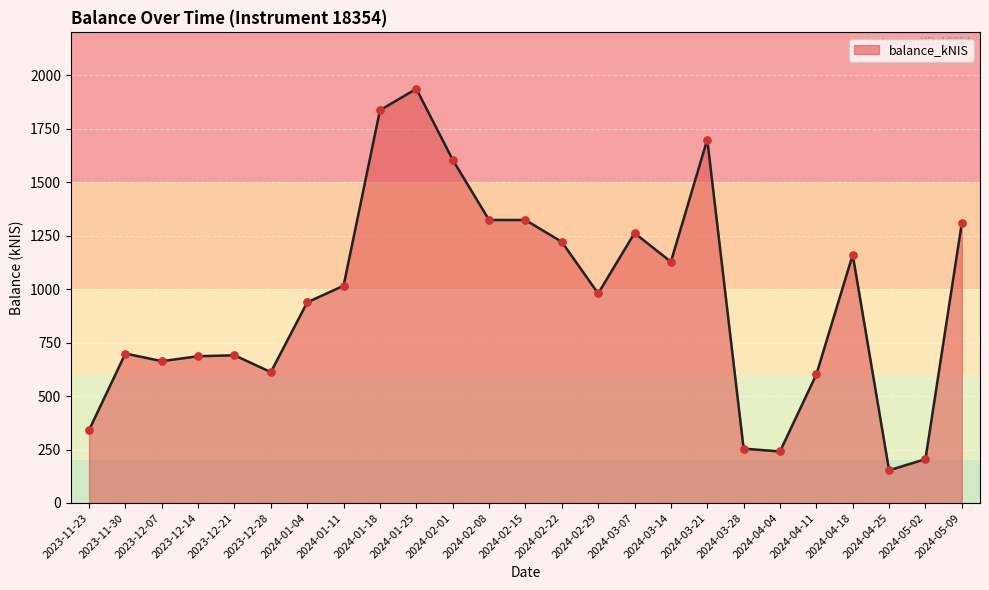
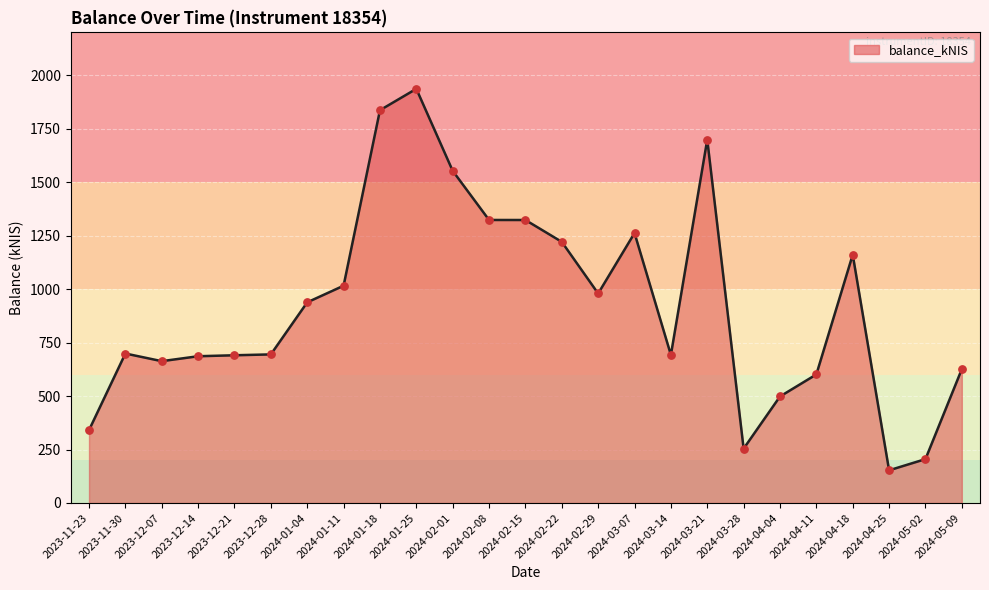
2023-12-28: 610 -> 690
2024-02-01: 1600 -> 1550
2024-03-14: 1130 -> 690
2024-04-04: 240 -> 500
2024-05-09: 1310 -> 630
